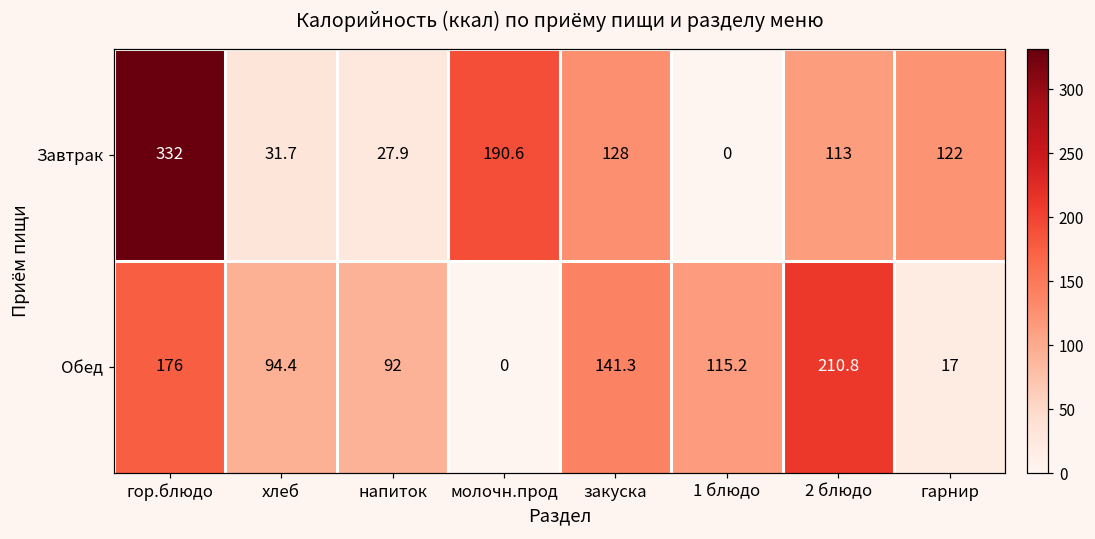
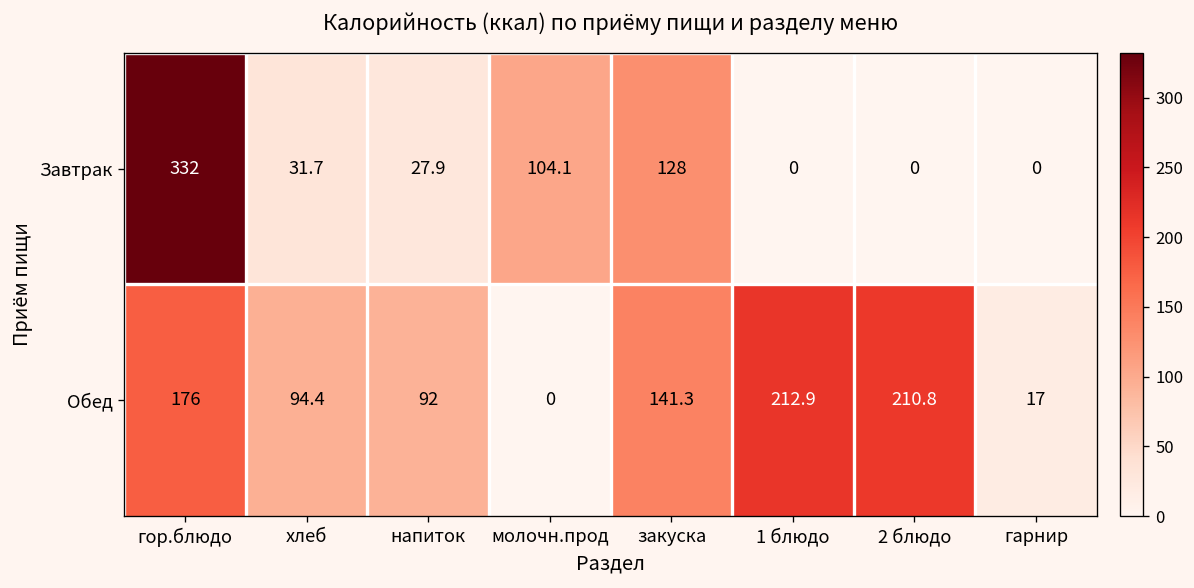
Завтрак, молочн.прод: 190.6 -> 104.1
Завтрак, 2 блюдо: 113 -> 0
Завтрак, гарнир: 122 -> 0
Обед, 1 блюдо: 115.2 -> 212.9
